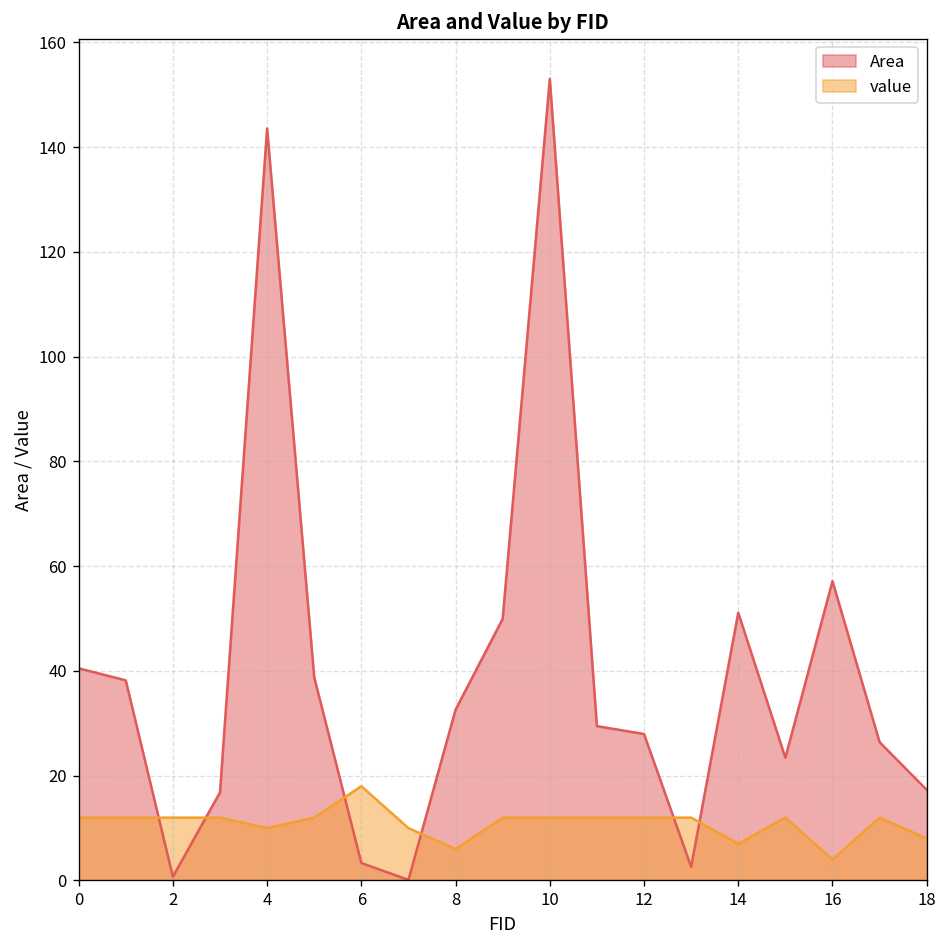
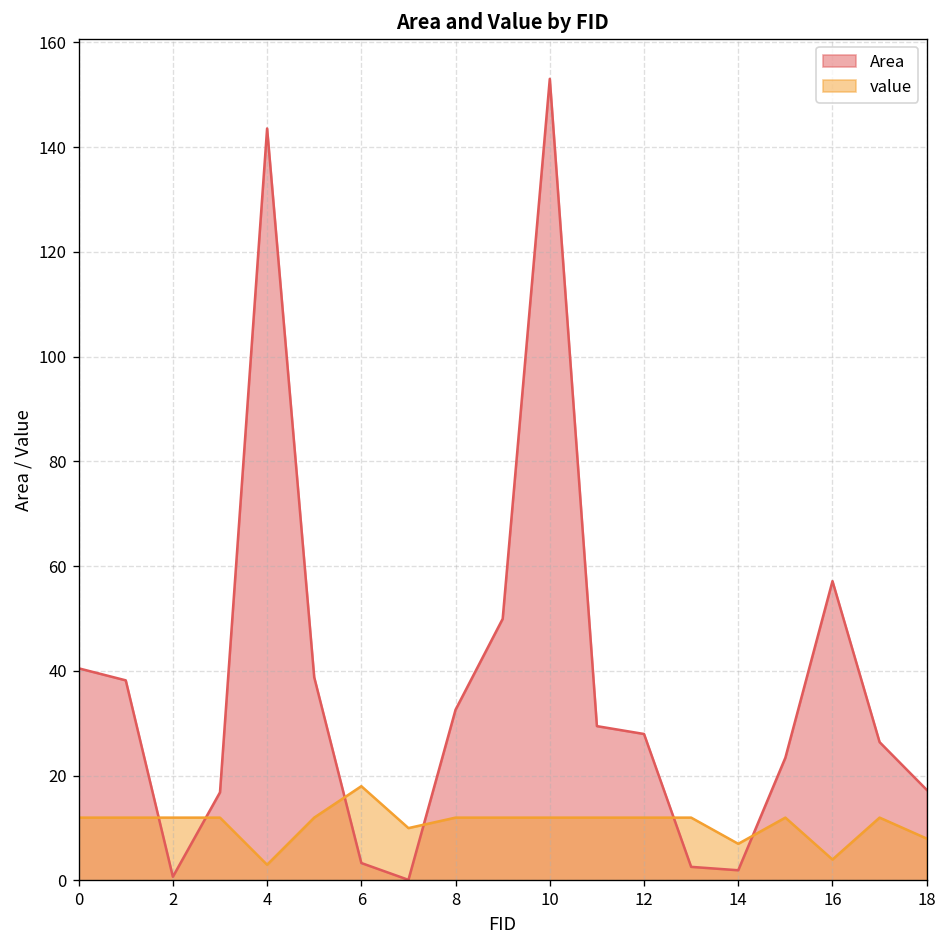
value, 4: 10 -> 3
value, 8: 6 -> 12
Area, 14: 51 -> 2
